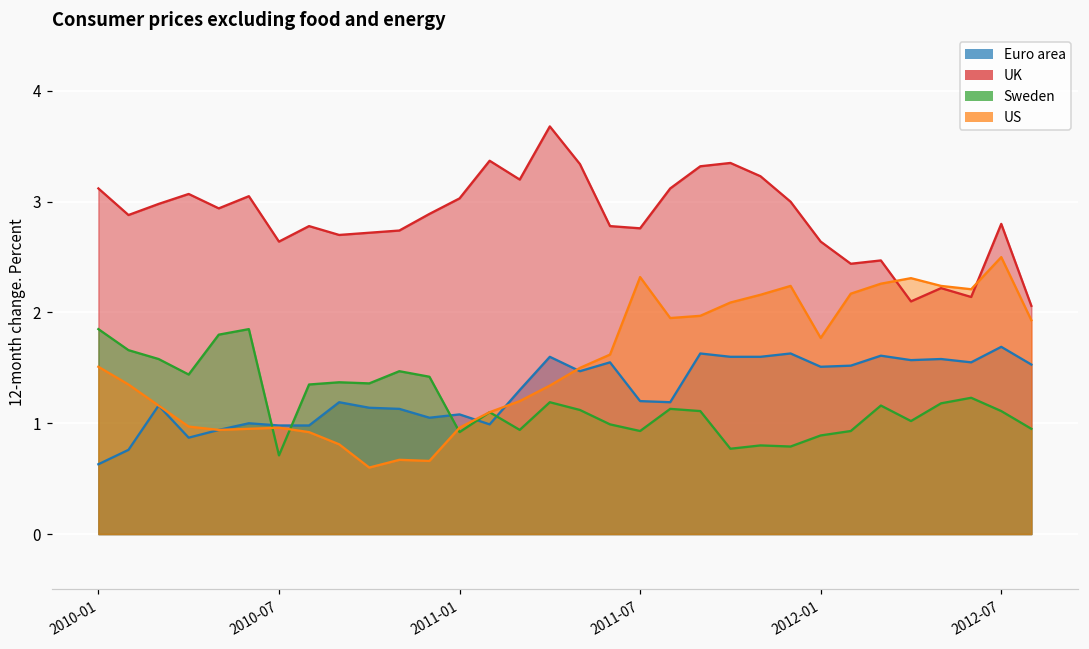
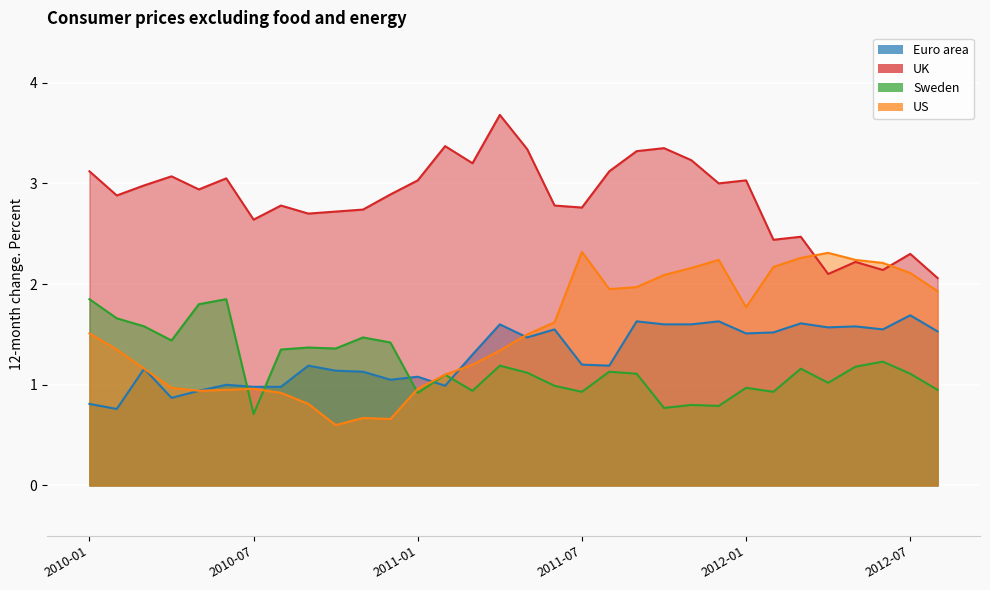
Euro area, 2010-01: 0.63 -> 0.81
UK, 2012-01: 2.64 -> 3.03
Sweden, 2012-01: 0.89 -> 0.97
UK, 2012-07: 2.8 -> 2.3
US, 2012-07: 2.50 -> 2.11
